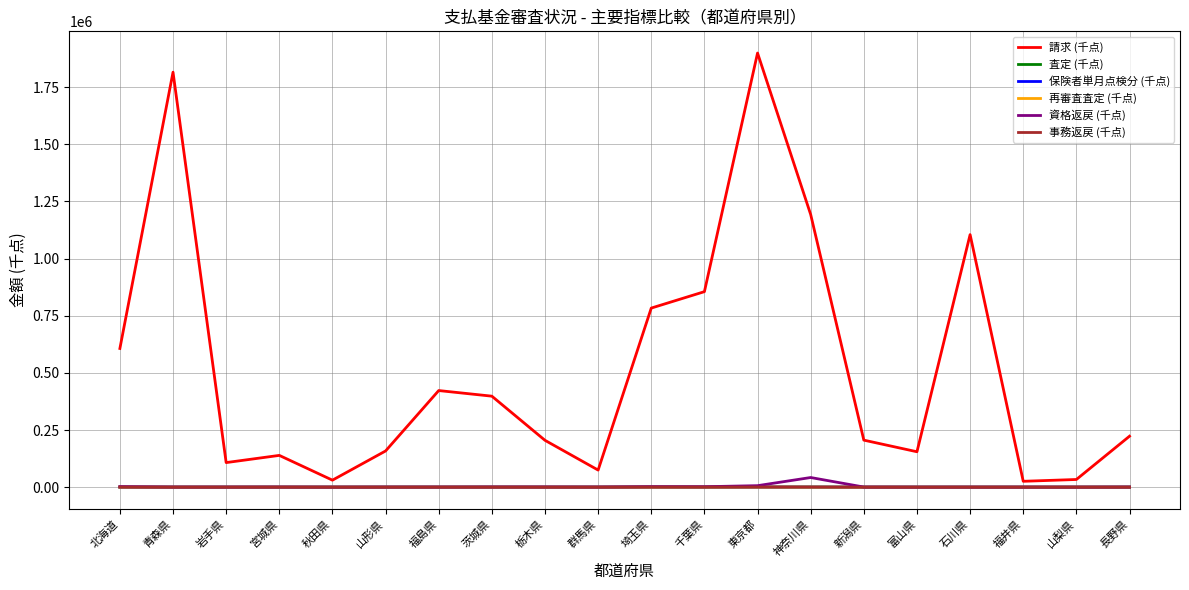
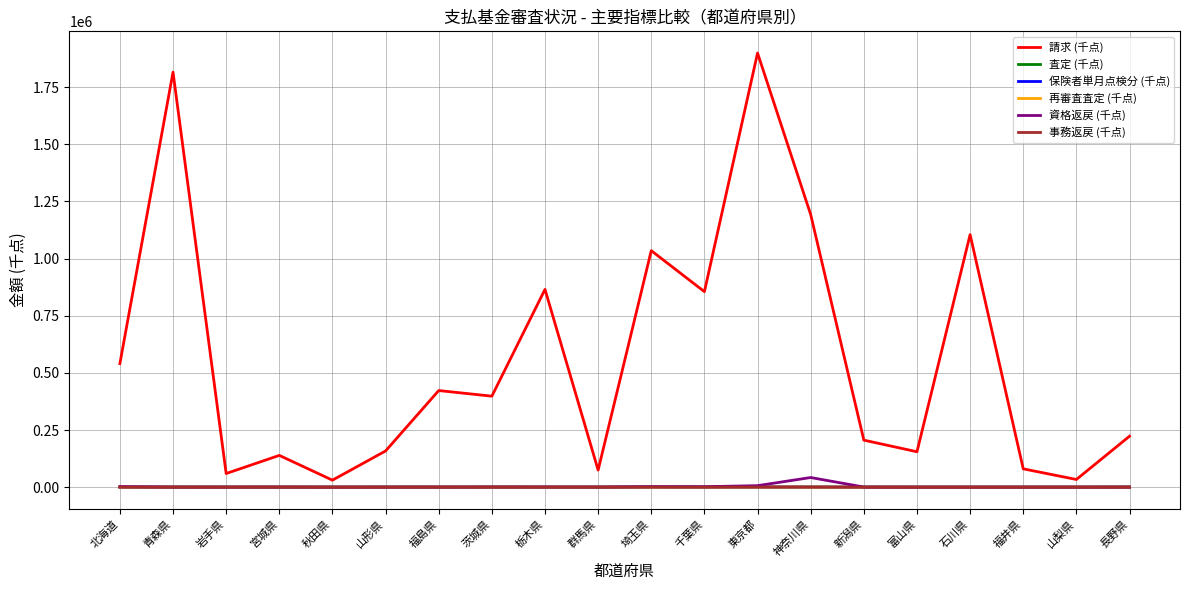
請求 (千点), 北海道: 610000 -> 540000
請求 (千点), 岩手県: 110000 -> 60000
請求 (千点), 栃木県: 200000 -> 870000
請求 (千点), 埼玉県: 780000 -> 1030000
請求 (千点), 福井県: 30000 -> 80000
